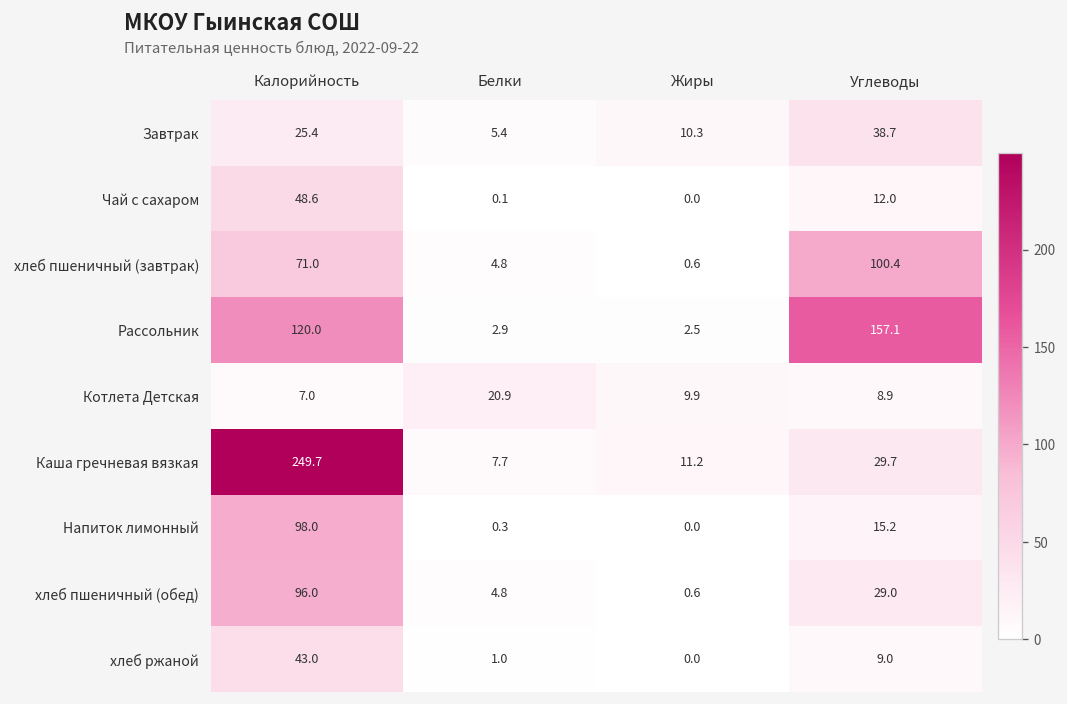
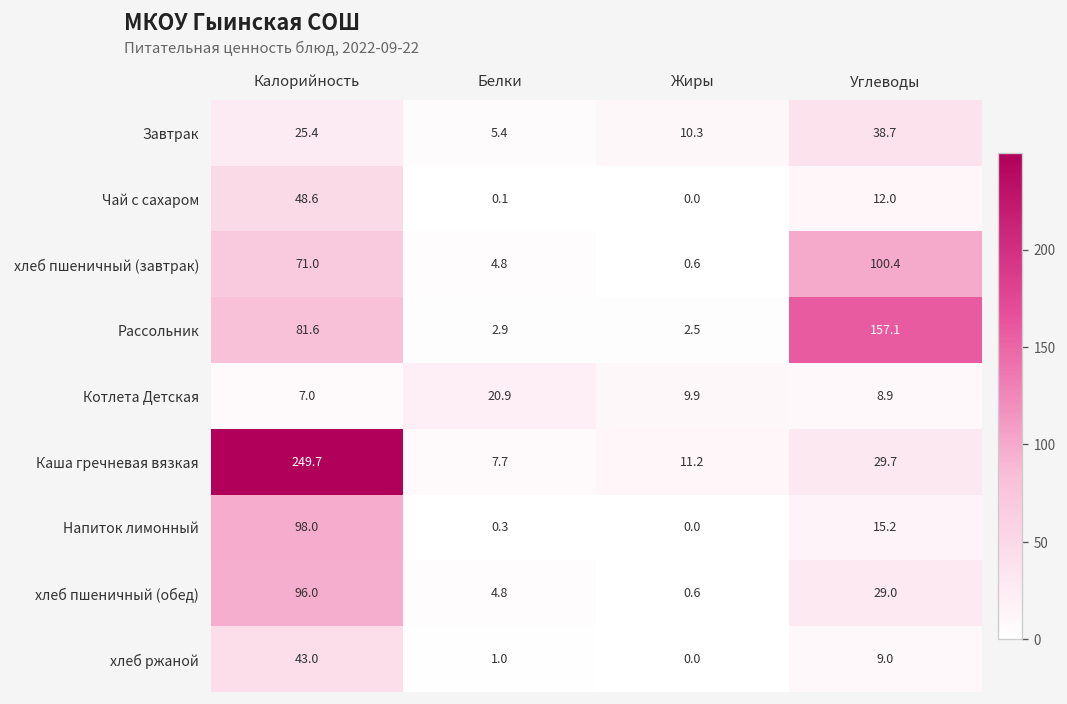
Рассольник, Калорийность: 120.0 -> 81.6
